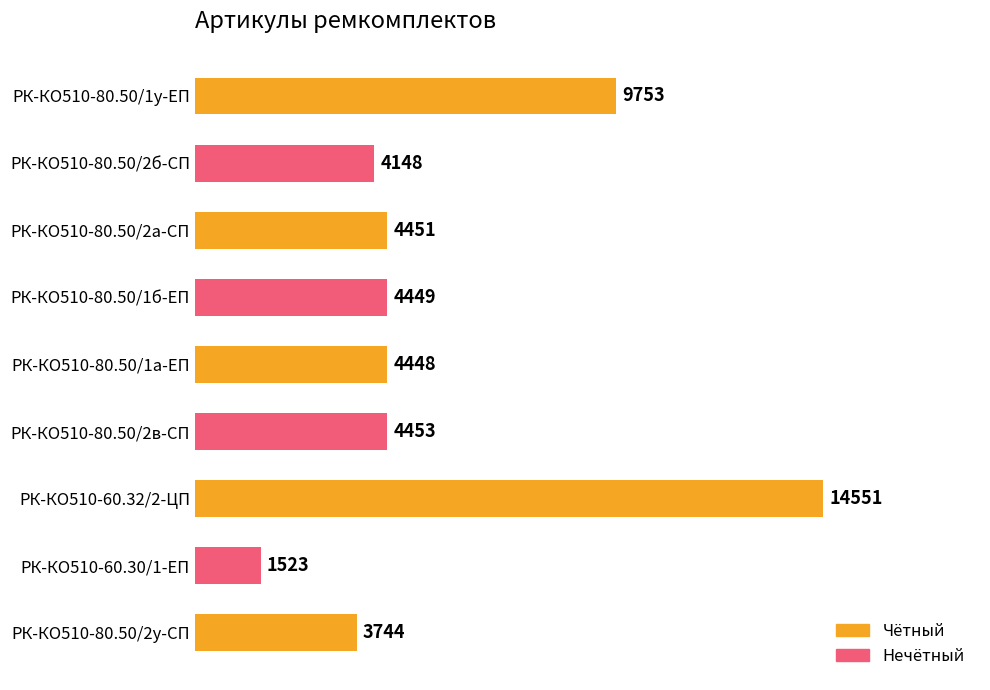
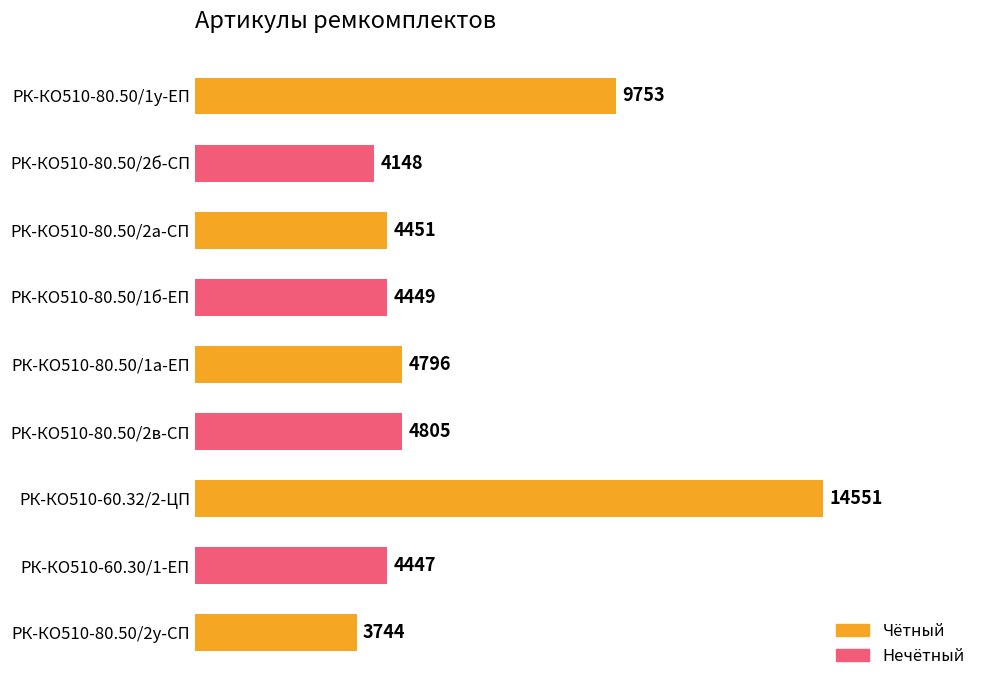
РК-КО510-80.50/1а-ЕП: 4448 -> 4796
РК-КО510-80.50/2в-СП: 4453 -> 4805
РК-КО510-60.30/1-ЕП: 1523 -> 4447
